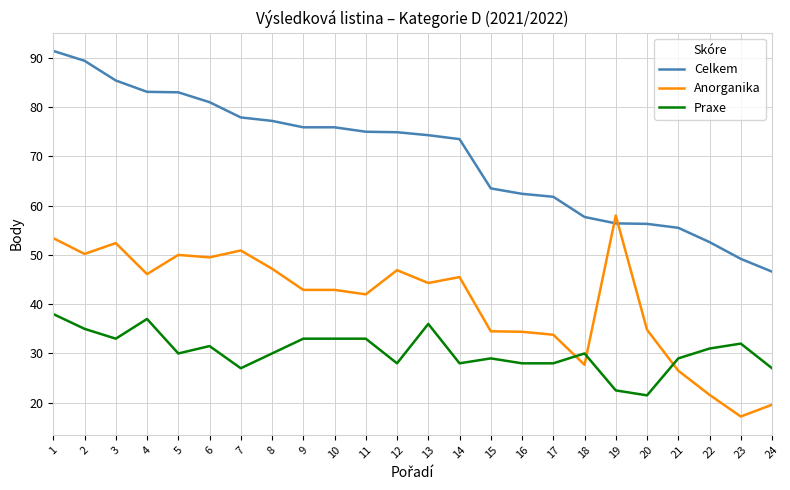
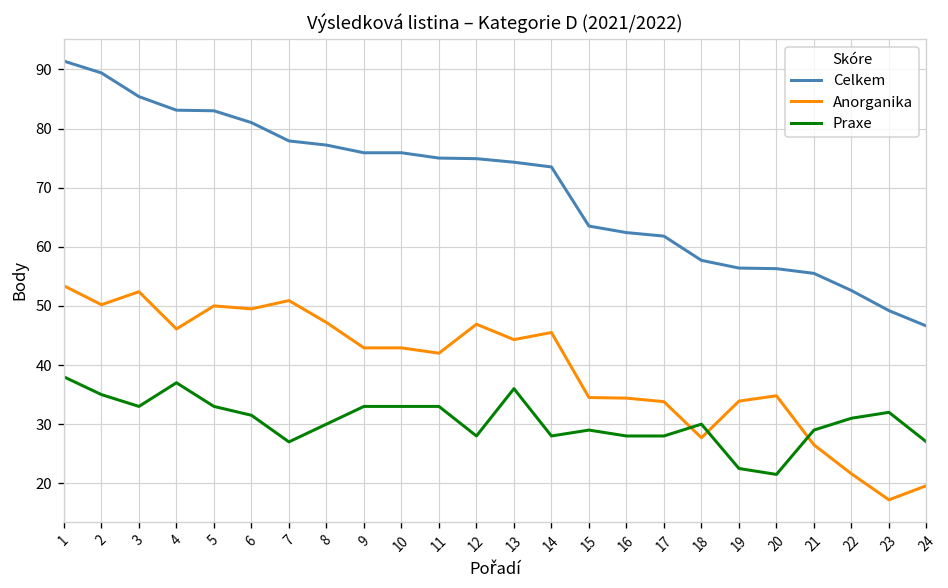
Praxe, 5: 30 -> 33
Anorganika, 19: 58 -> 34
